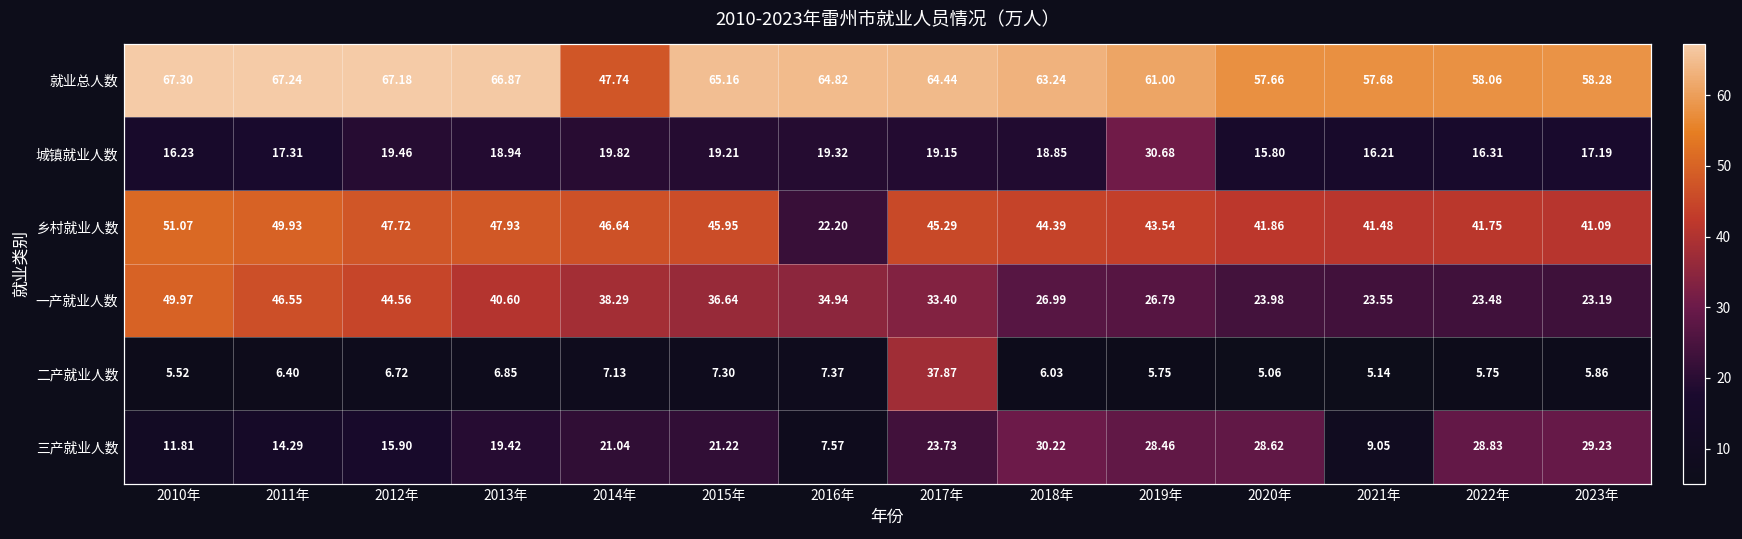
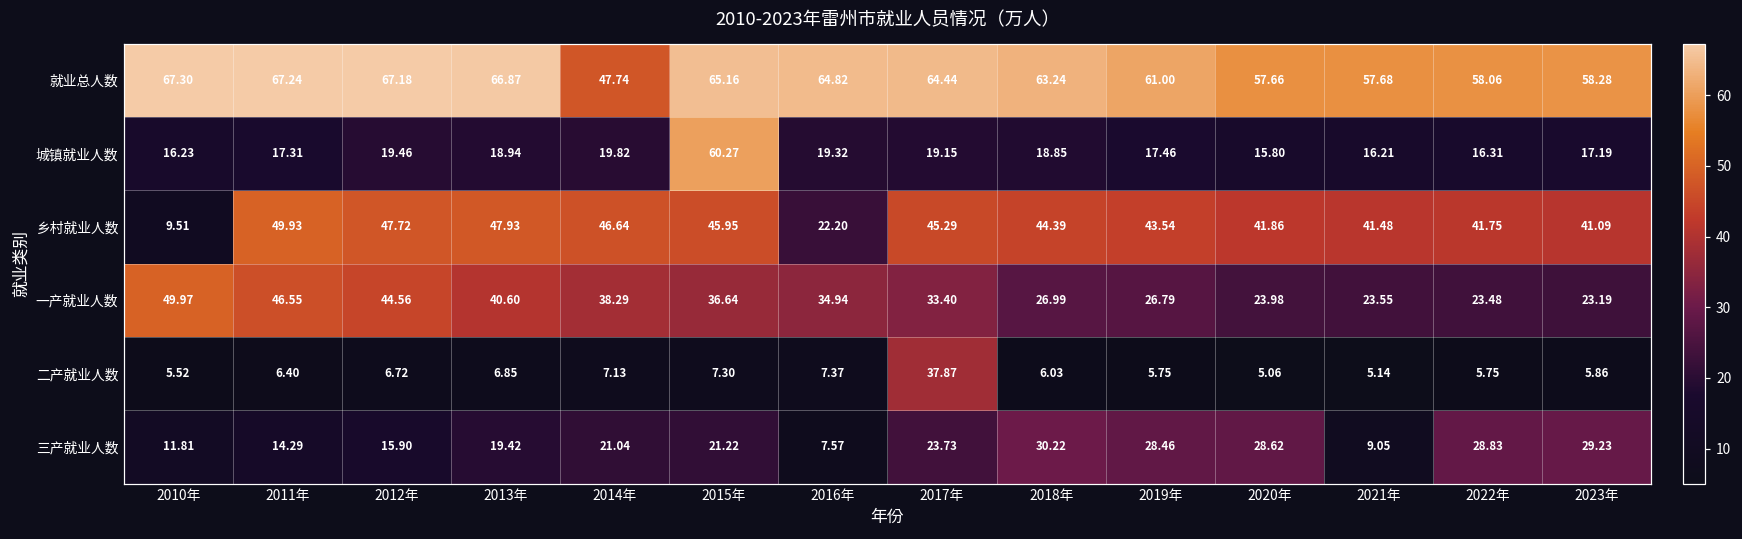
城镇就业人数, 2015年: 19.21 -> 60.27
城镇就业人数, 2019年: 30.68 -> 17.46
乡村就业人数, 2010年: 51.07 -> 9.51
